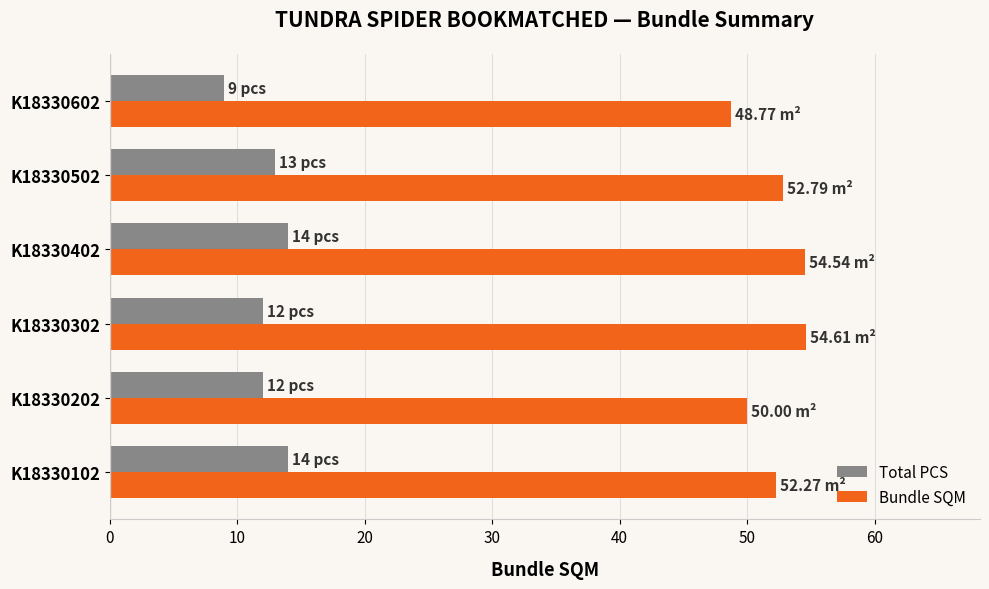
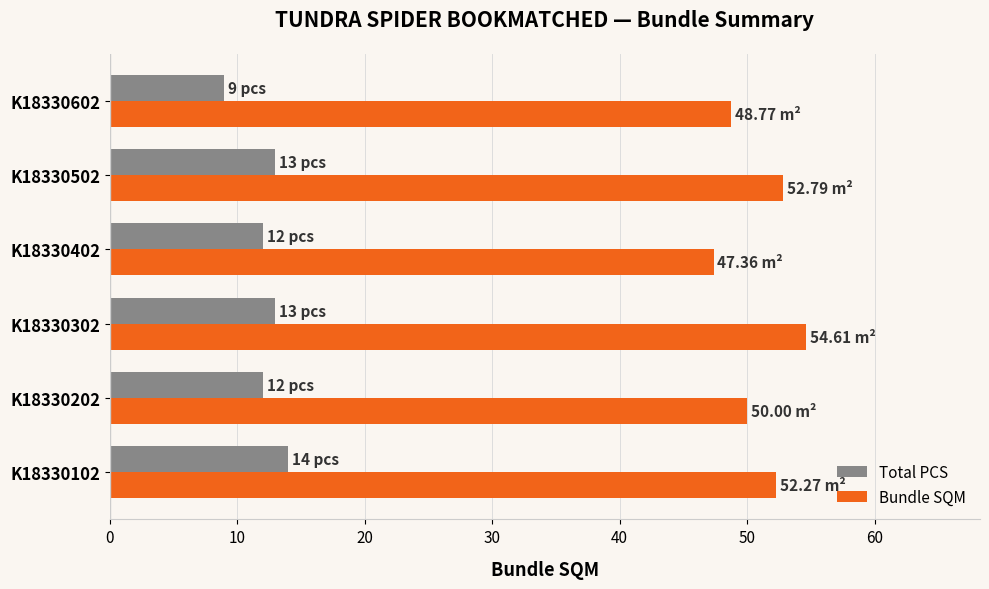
Total PCS, K18330402: 14 -> 12
Bundle SQM, K18330402: 54.54 -> 47.36
Total PCS, K18330302: 12 -> 13
